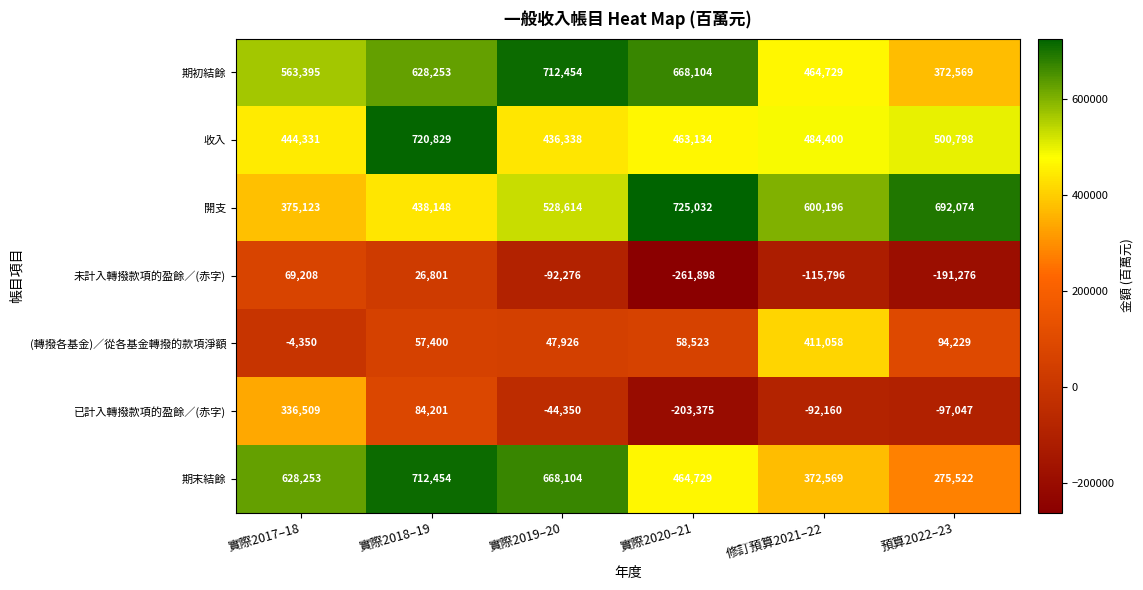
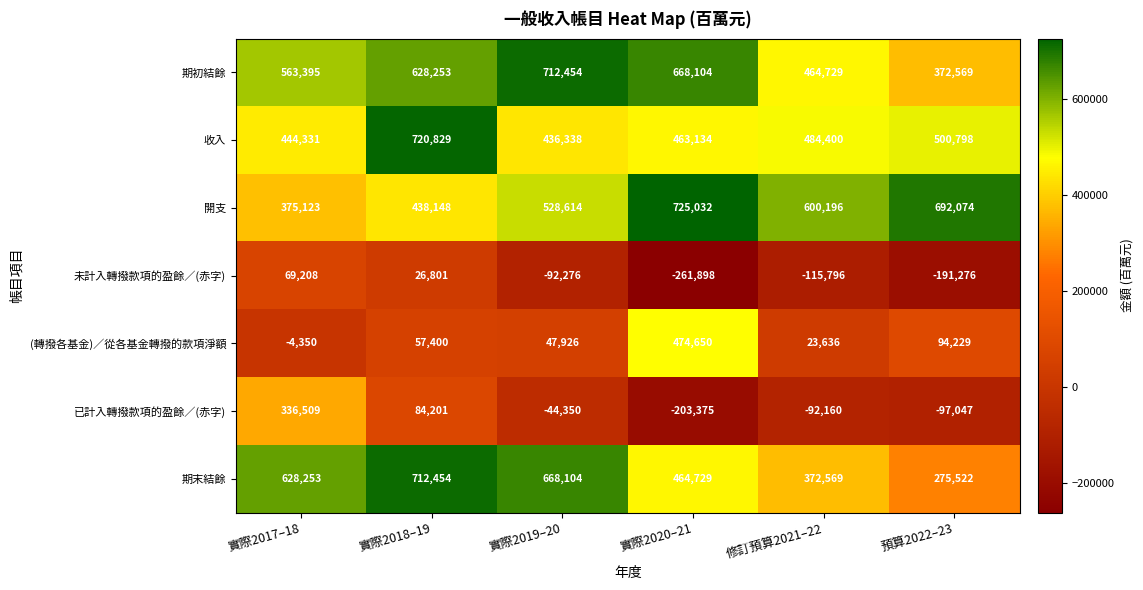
(轉撥各基金)／從各基金轉撥的款項淨額, 實際2020–21: 58,523 -> 474,650
(轉撥各基金)／從各基金轉撥的款項淨額, 修訂預算2021–22: 411,058 -> 23,636
